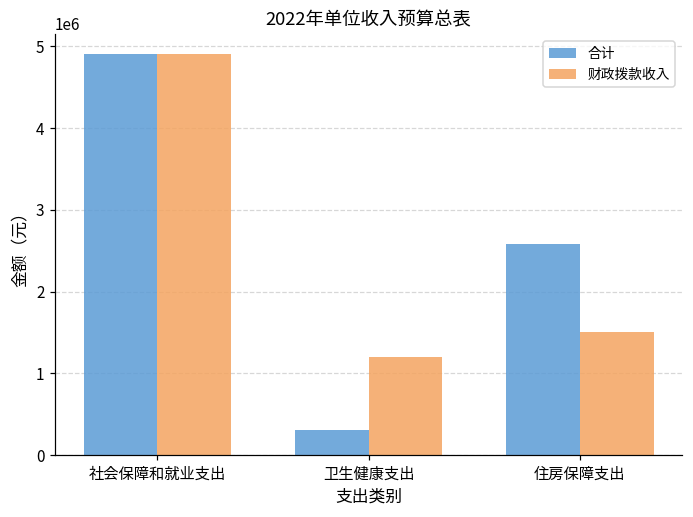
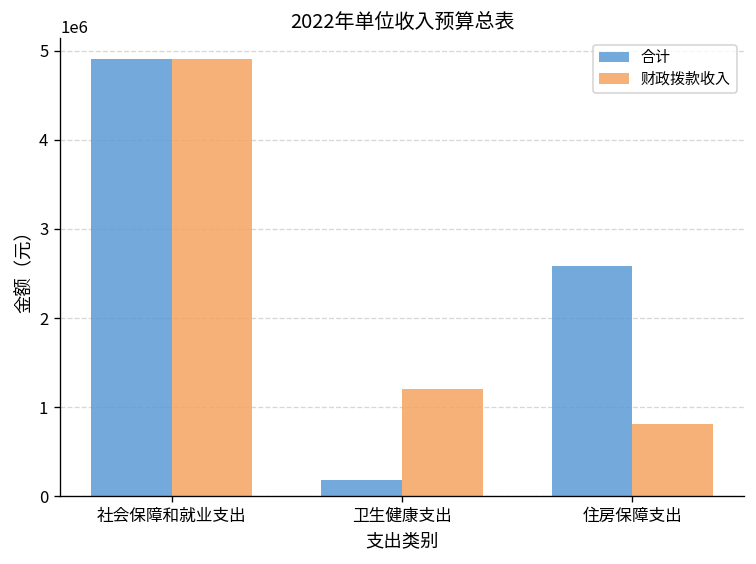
合计, 卫生健康支出: 300000 -> 200000
财政拨款收入, 住房保障支出: 1500000 -> 800000
